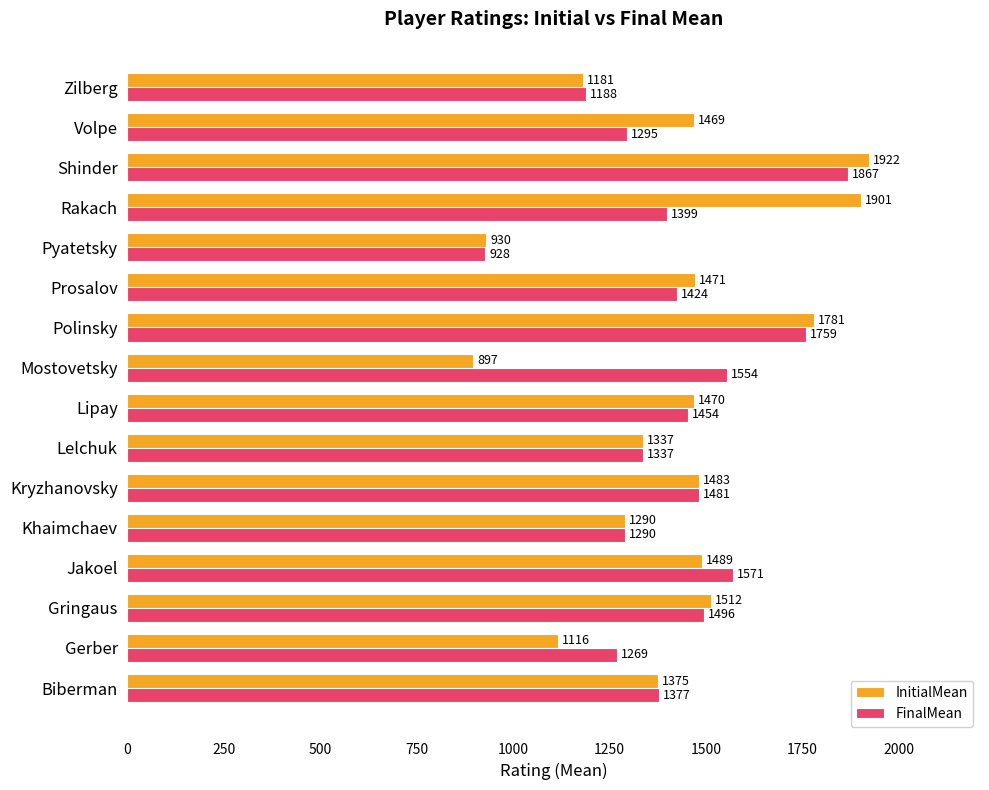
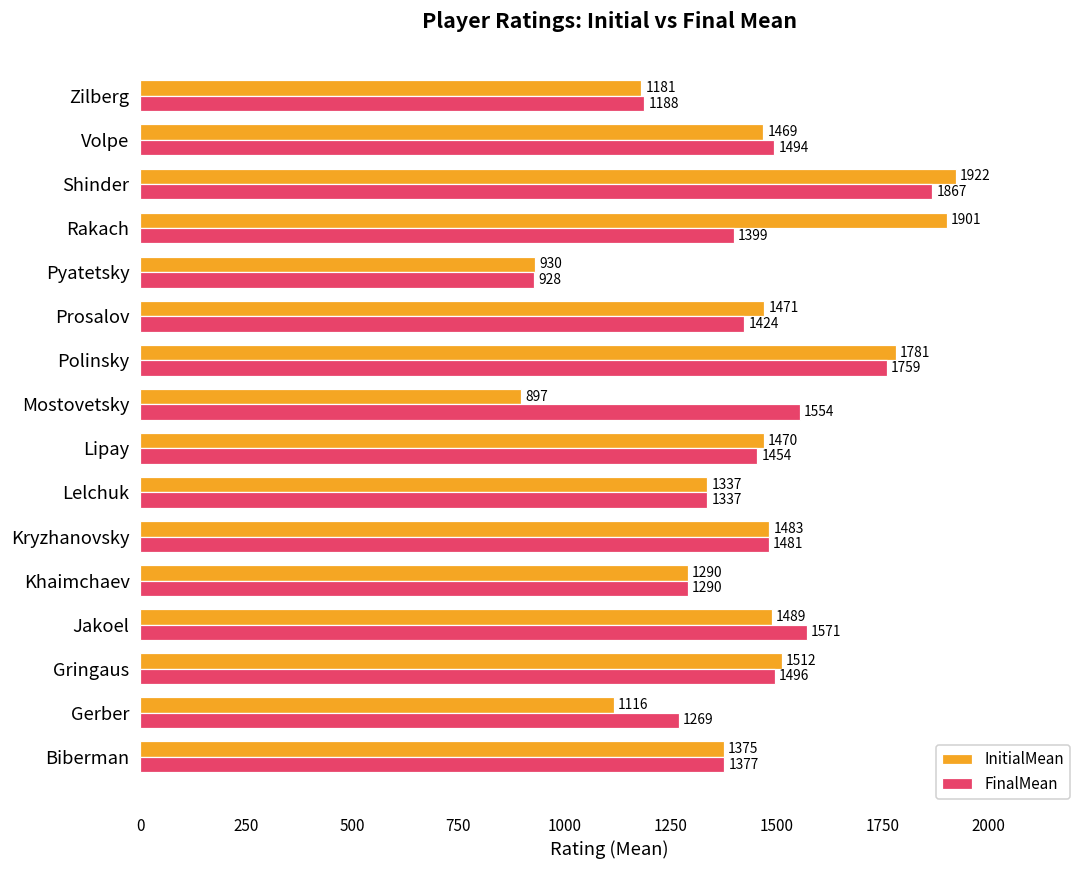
FinalMean, Volpe: 1295 -> 1494
